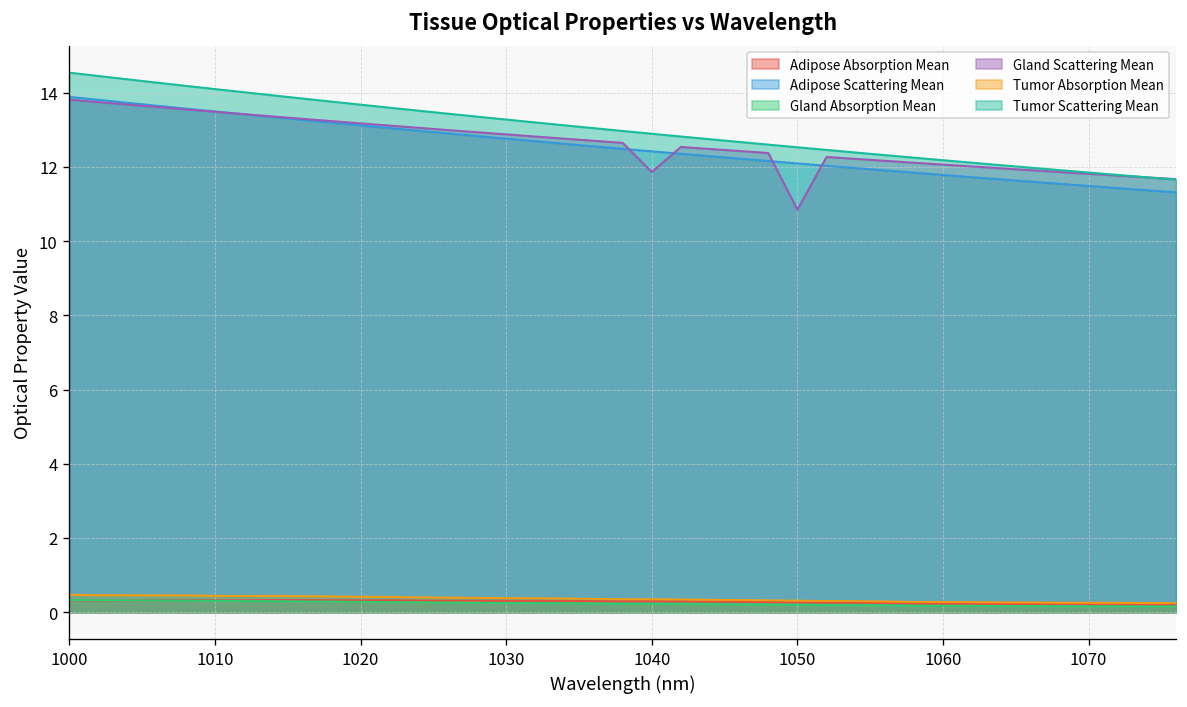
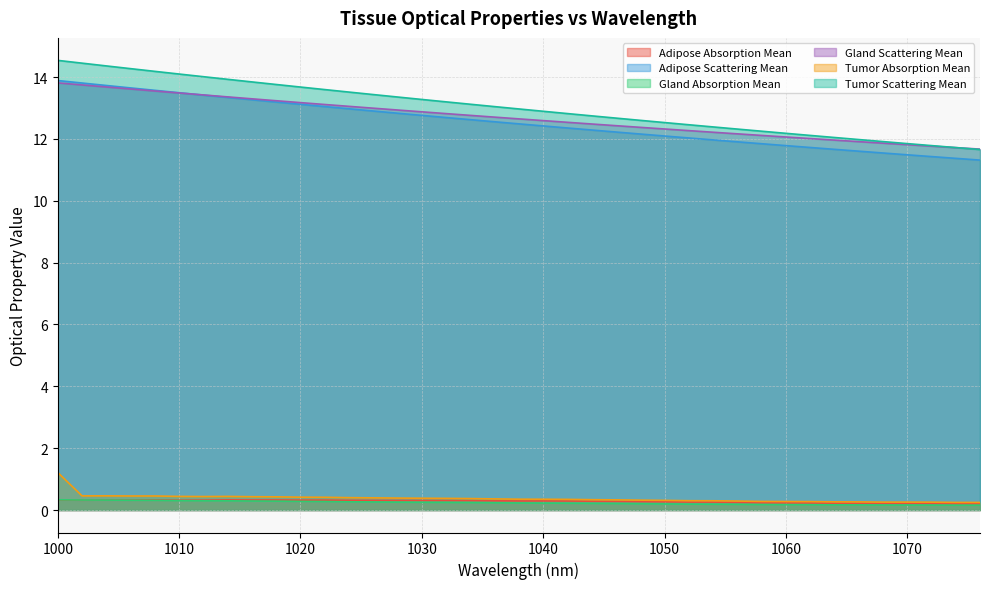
Tumor Absorption Mean, 1000: 0.5 -> 1.2
Gland Scattering Mean, 1040: 11.9 -> 12.6
Gland Scattering Mean, 1050: 10.8 -> 12.3
